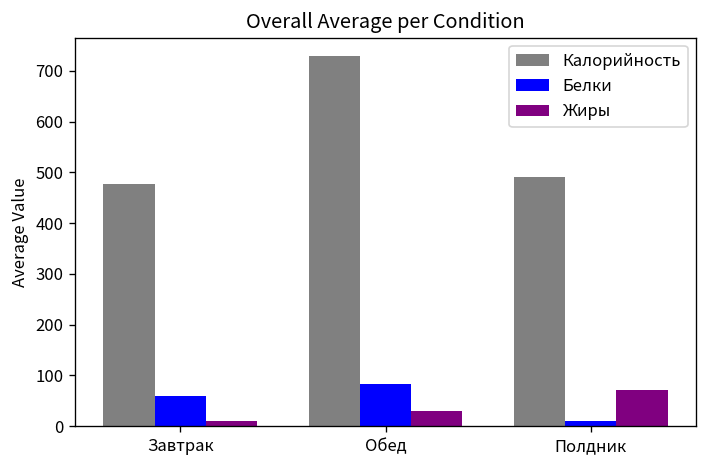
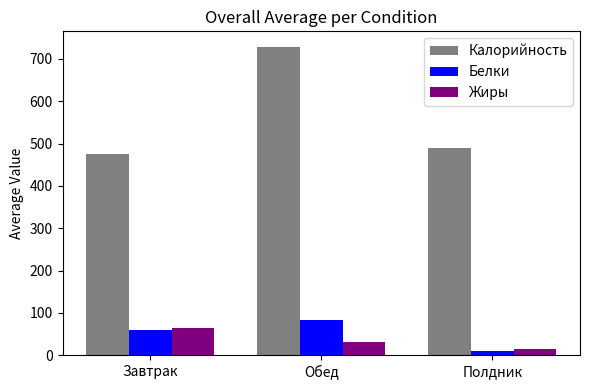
Жиры, Завтрак: 10 -> 60
Жиры, Полдник: 70 -> 10
